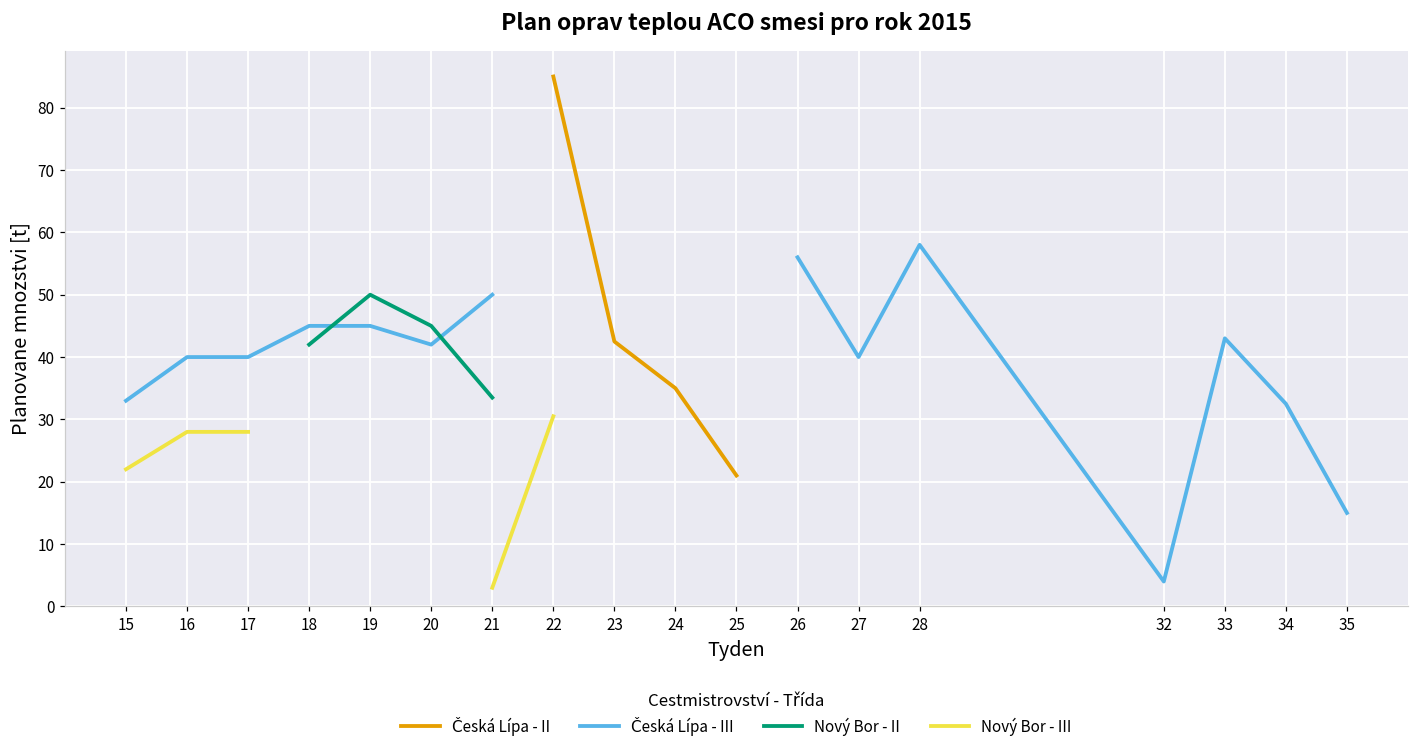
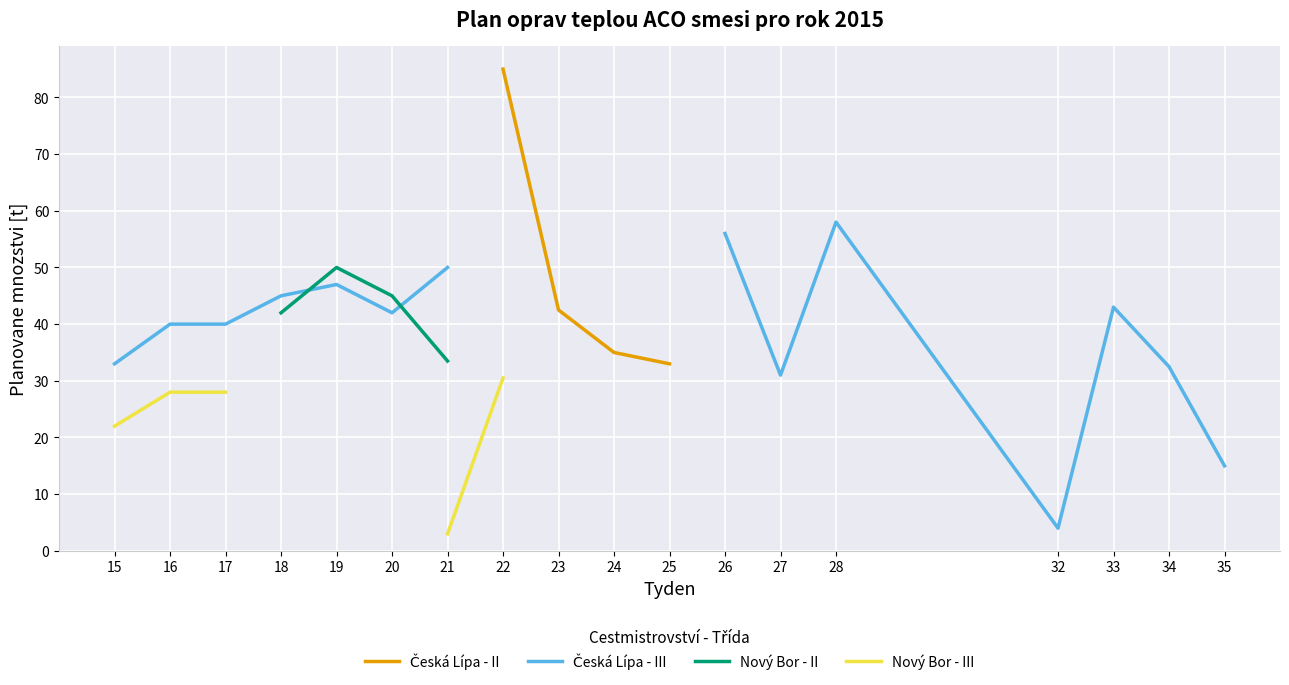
Česká Lípa - III, 19: 45 -> 47
Česká Lípa - II, 25: 21 -> 33
Česká Lípa - III, 27: 40 -> 31
